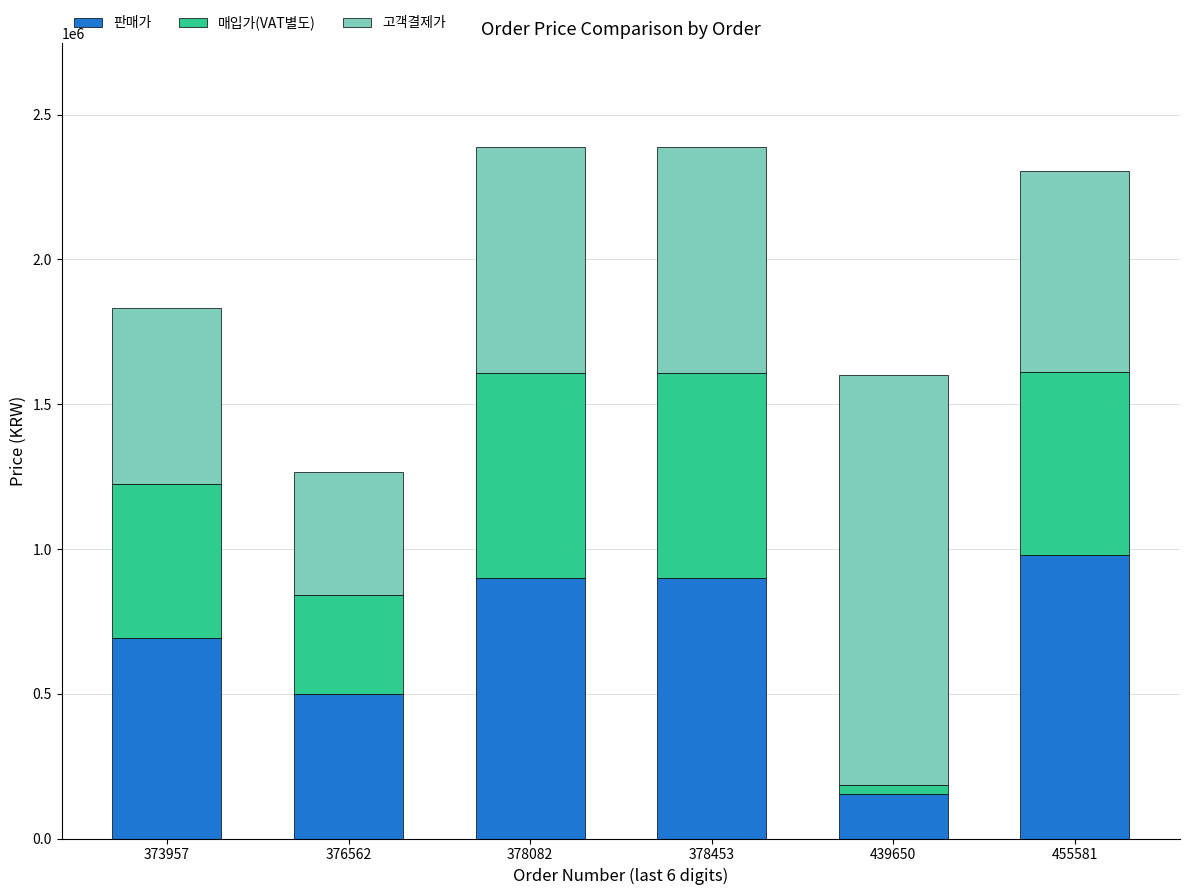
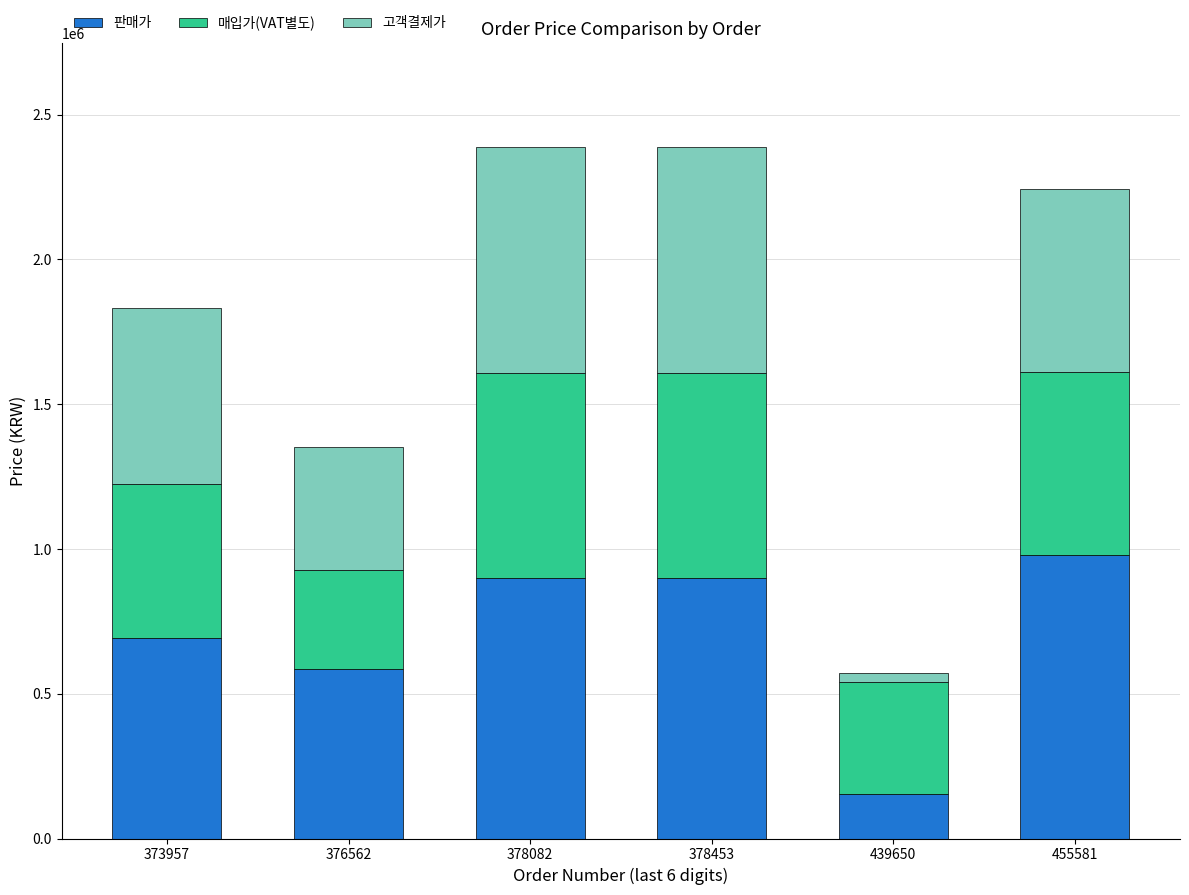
판매가, 376562: 500000 -> 580000
매입가(VAT별도), 439650: 30000 -> 390000
고객결제가, 439650: 1410000 -> 30000
고객결제가, 455581: 700000 -> 630000
